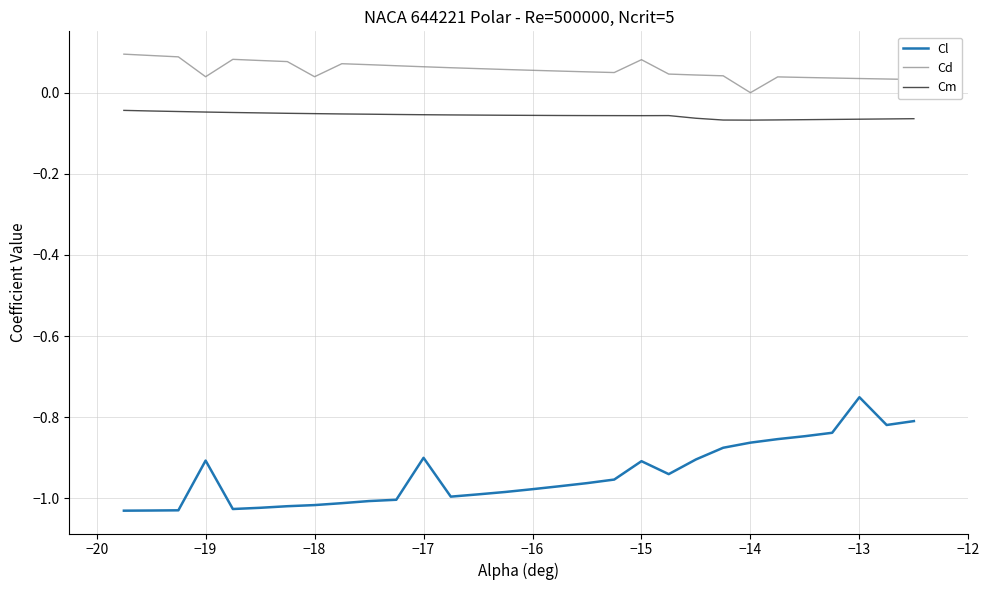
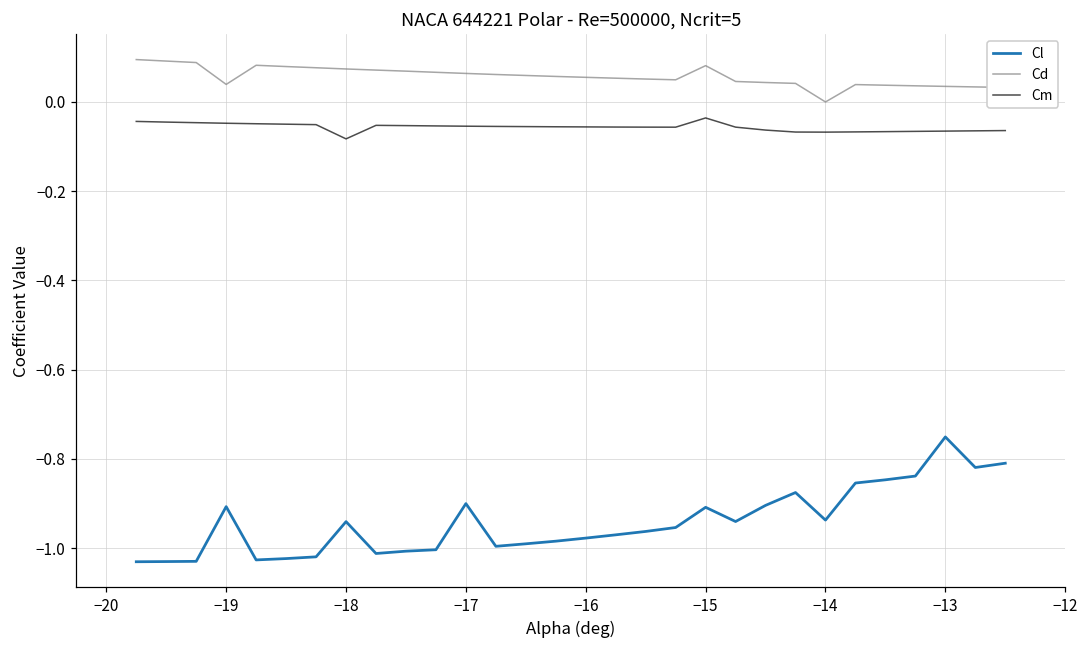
Cl, −18: -1.02 -> -0.94
Cd, −18: 0.04 -> 0.07
Cm, −18: -0.05 -> -0.08
Cm, −15: -0.06 -> -0.04
Cl, −14: -0.86 -> -0.94
